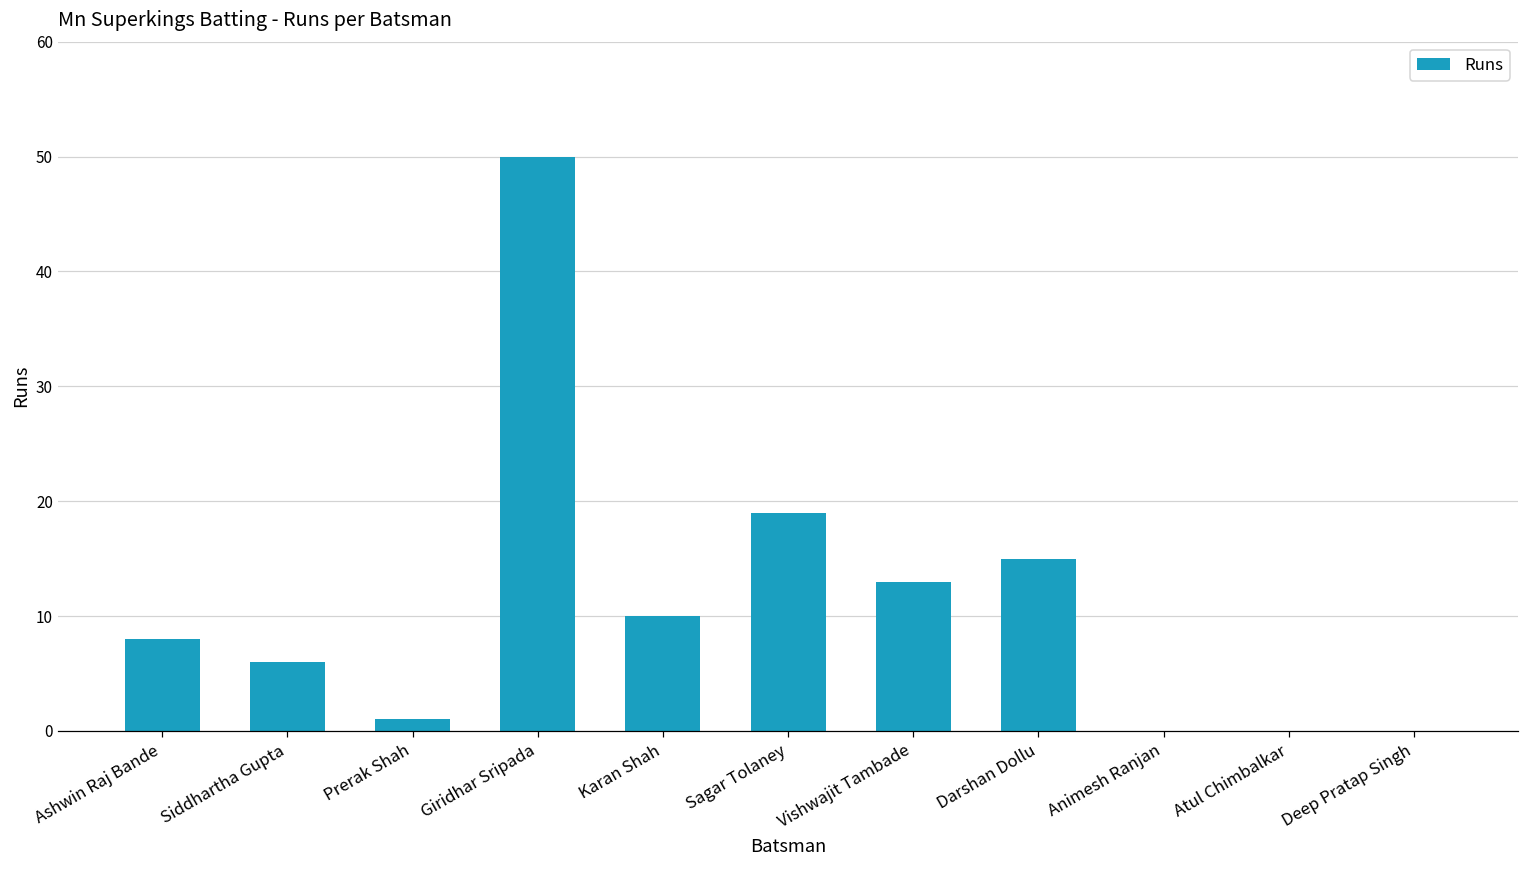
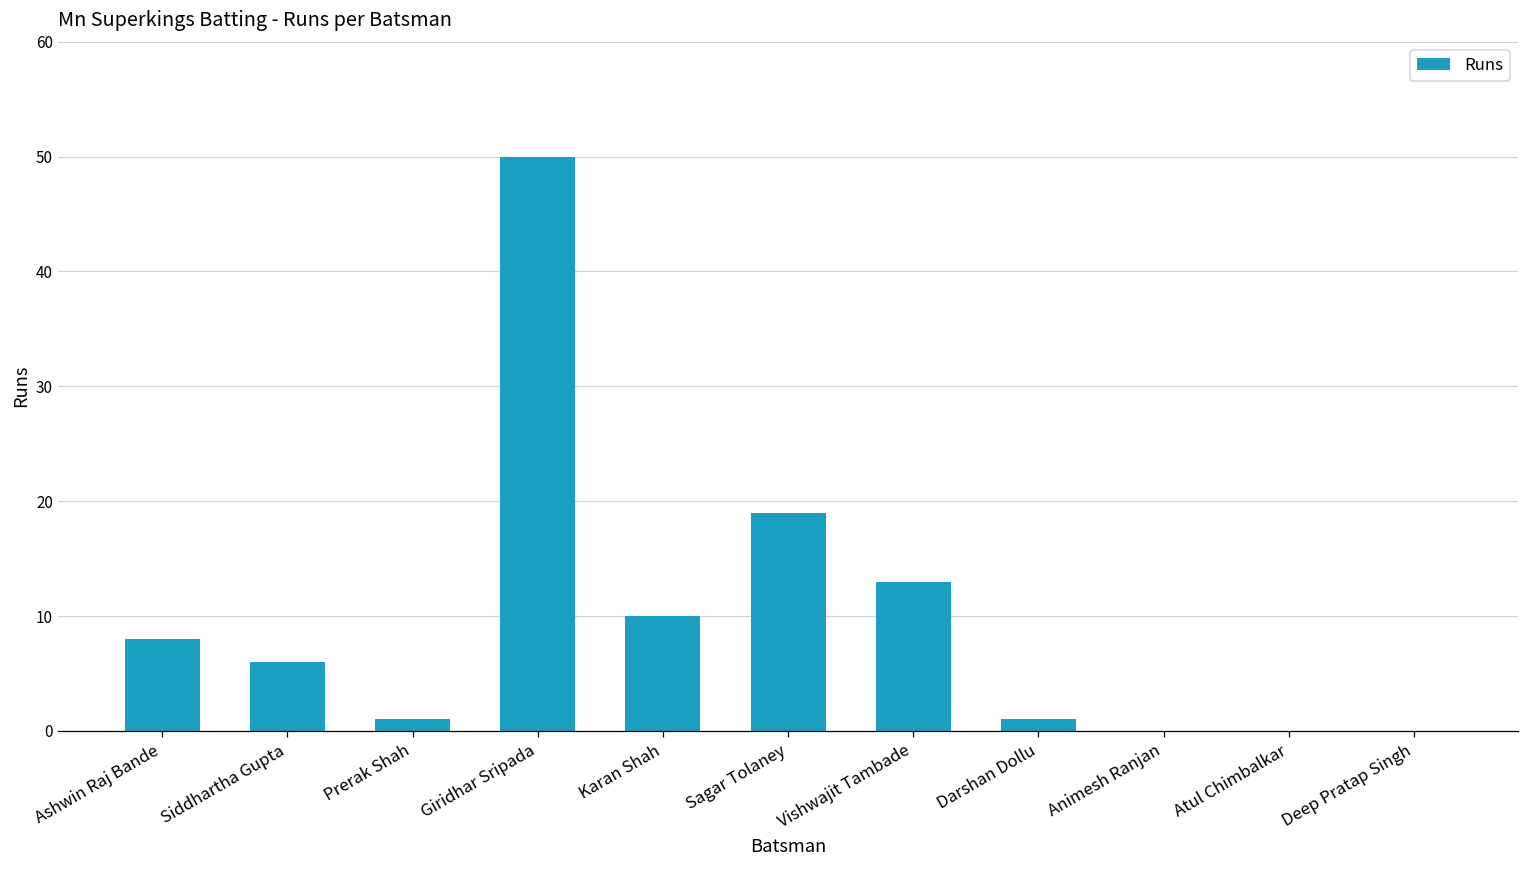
Darshan Dollu: 15 -> 1
